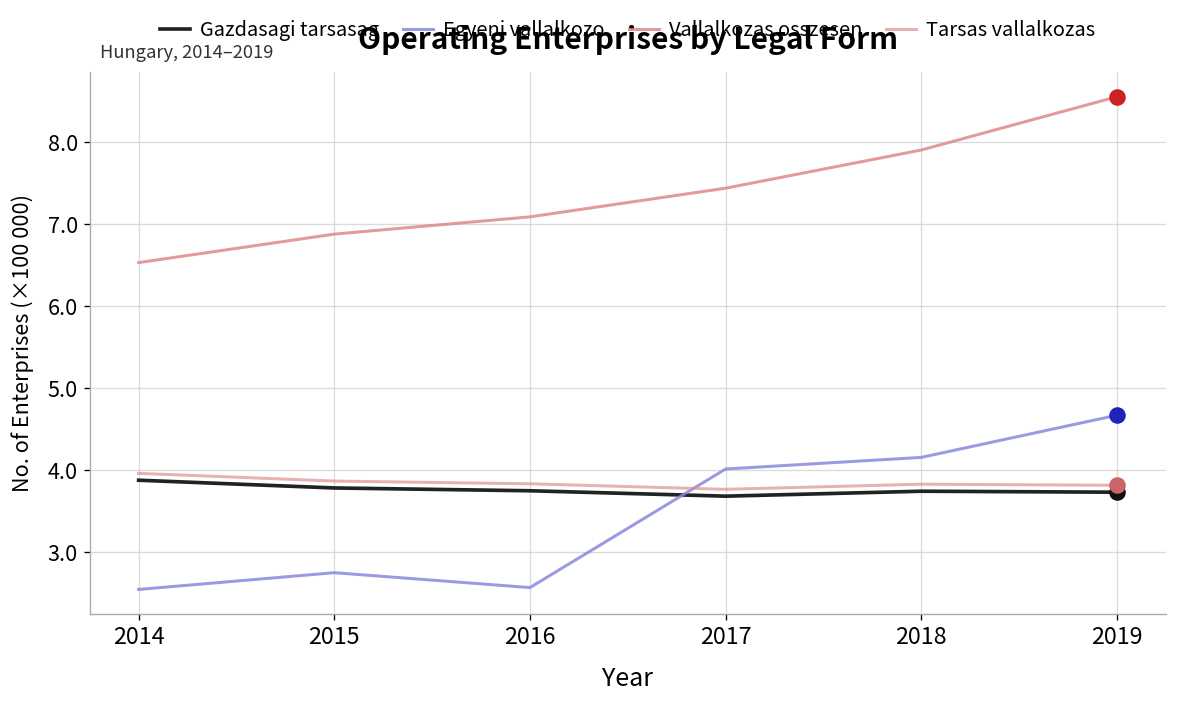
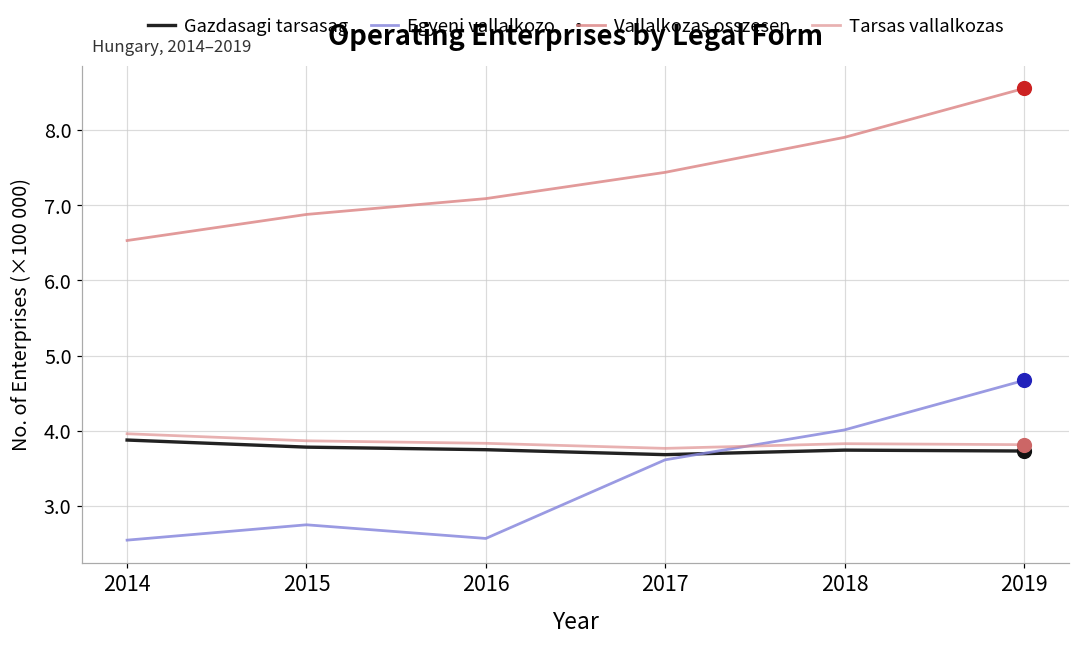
Egyeni vallalkozo, 2017: 4.0 -> 3.6
Egyeni vallalkozo, 2018: 4.2 -> 4.0
